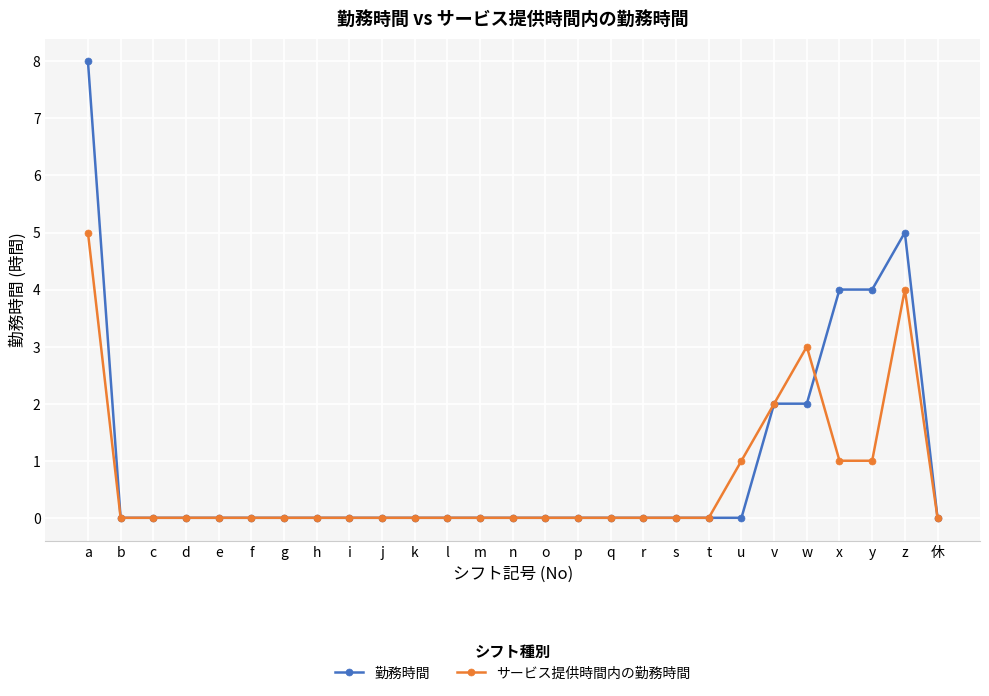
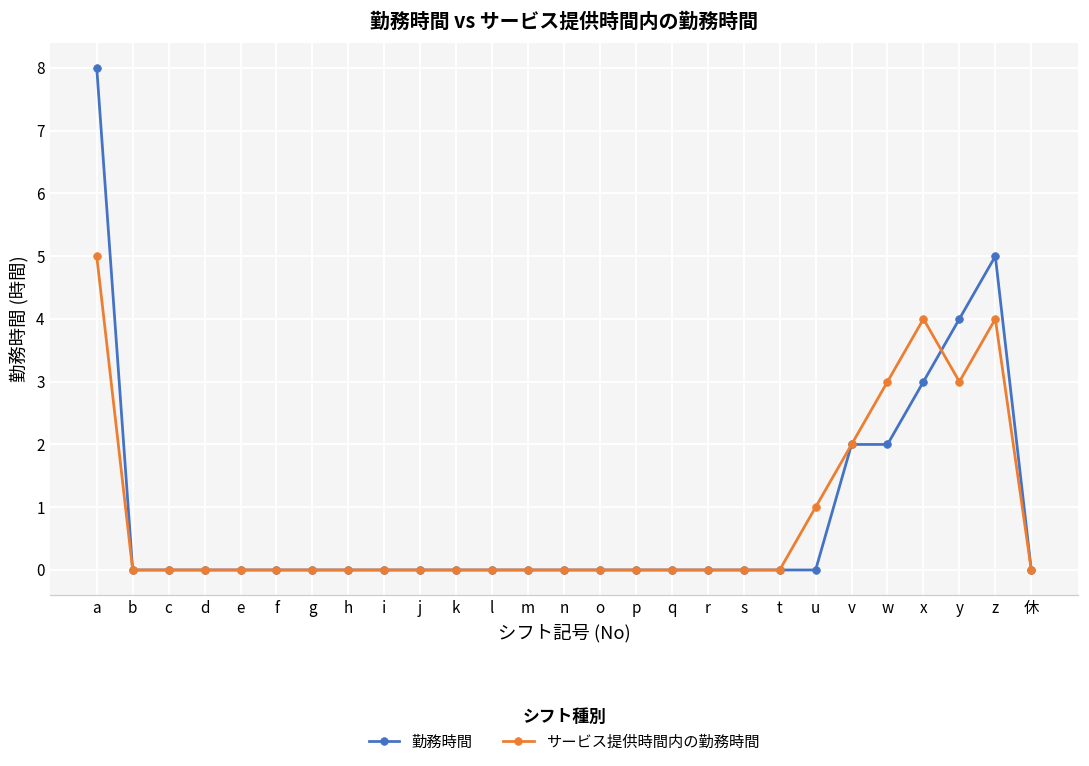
勤務時間, x: 4 -> 3
サービス提供時間内の勤務時間, x: 1 -> 4
サービス提供時間内の勤務時間, y: 1 -> 3
